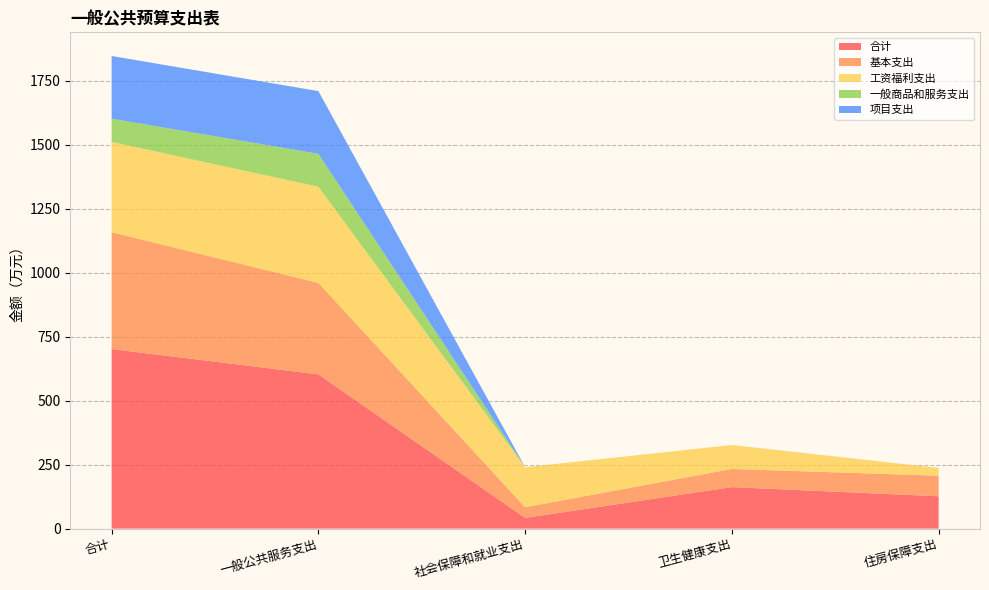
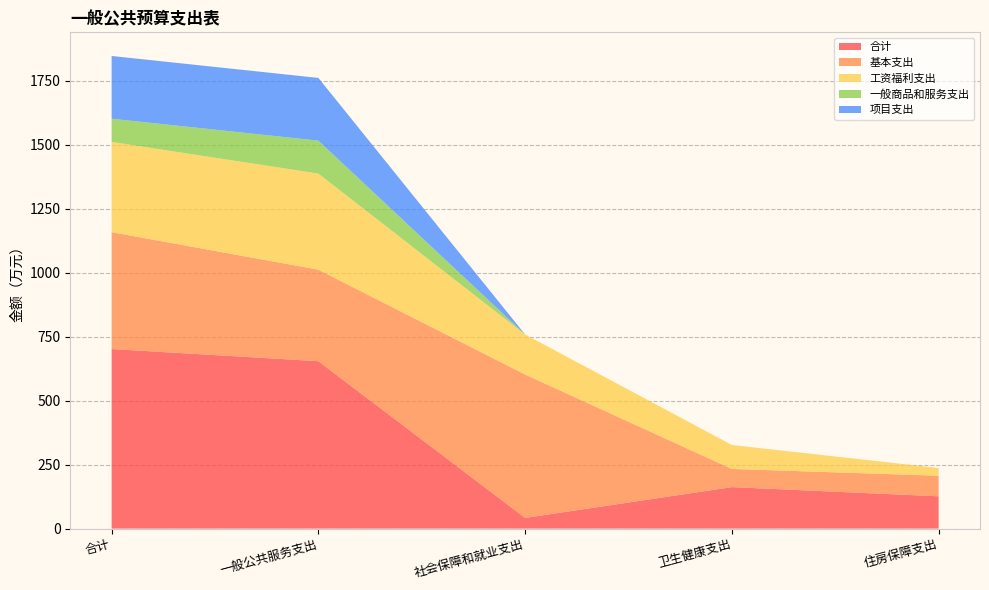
合计, 一般公共服务支出: 600 -> 650
基本支出, 社会保障和就业支出: 40 -> 560
